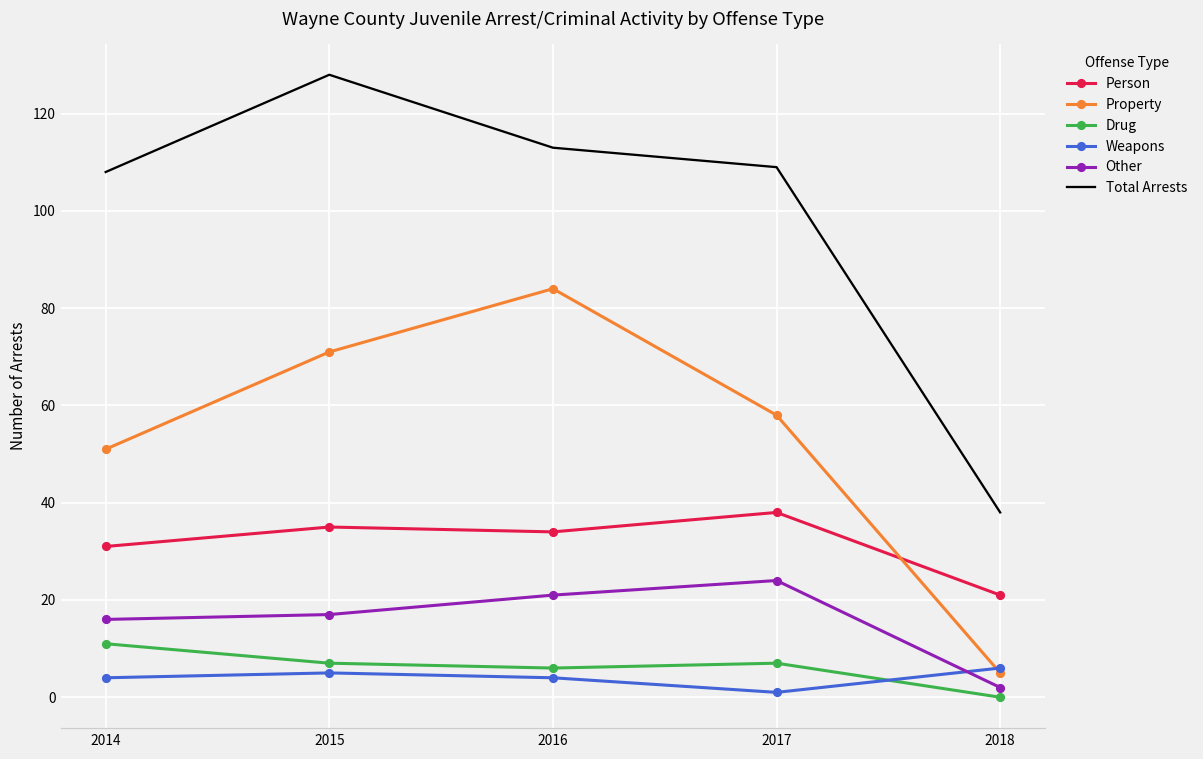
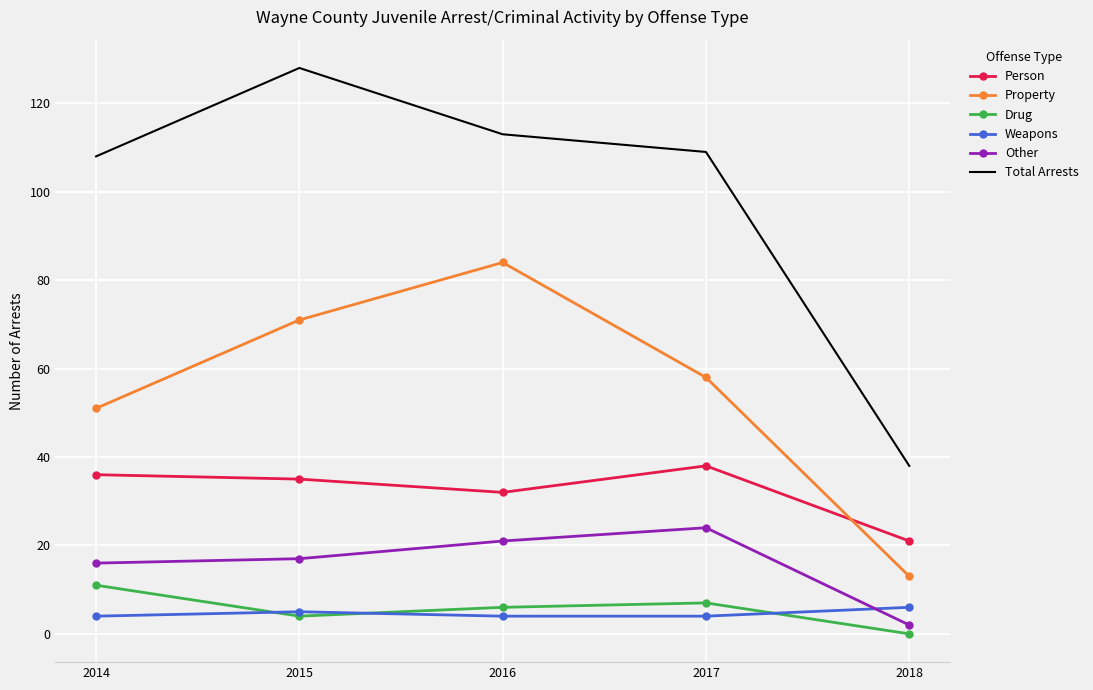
Person, 2014: 31 -> 36
Drug, 2015: 7 -> 4
Person, 2016: 34 -> 32
Weapons, 2017: 1 -> 4
Property, 2018: 5 -> 13
